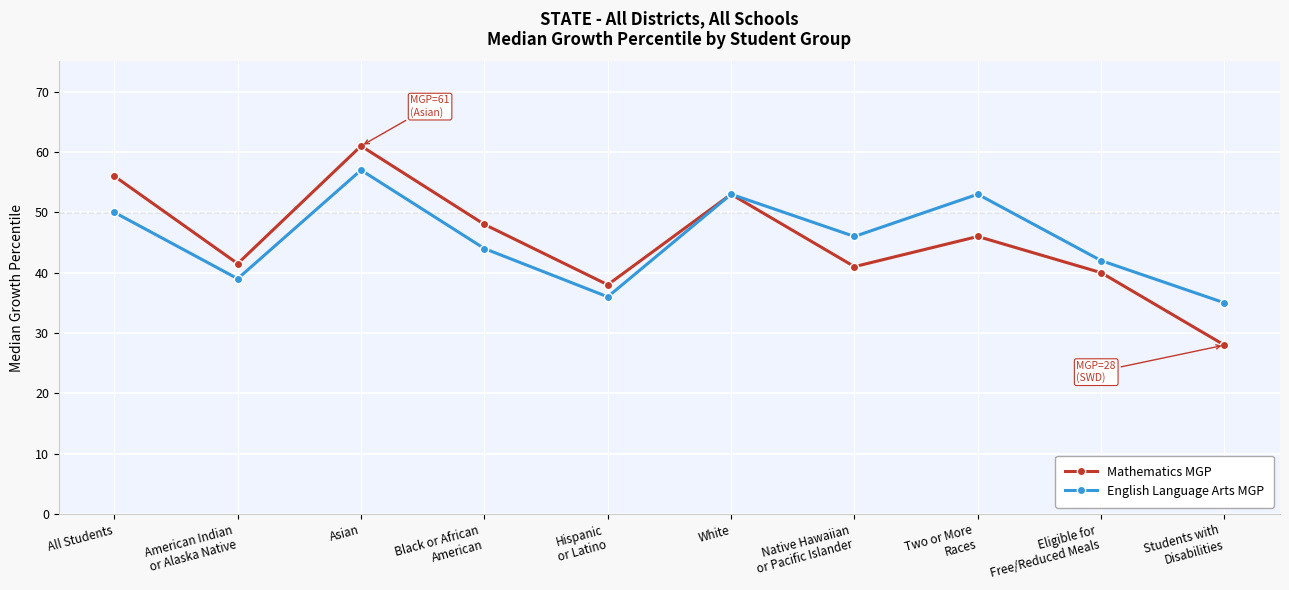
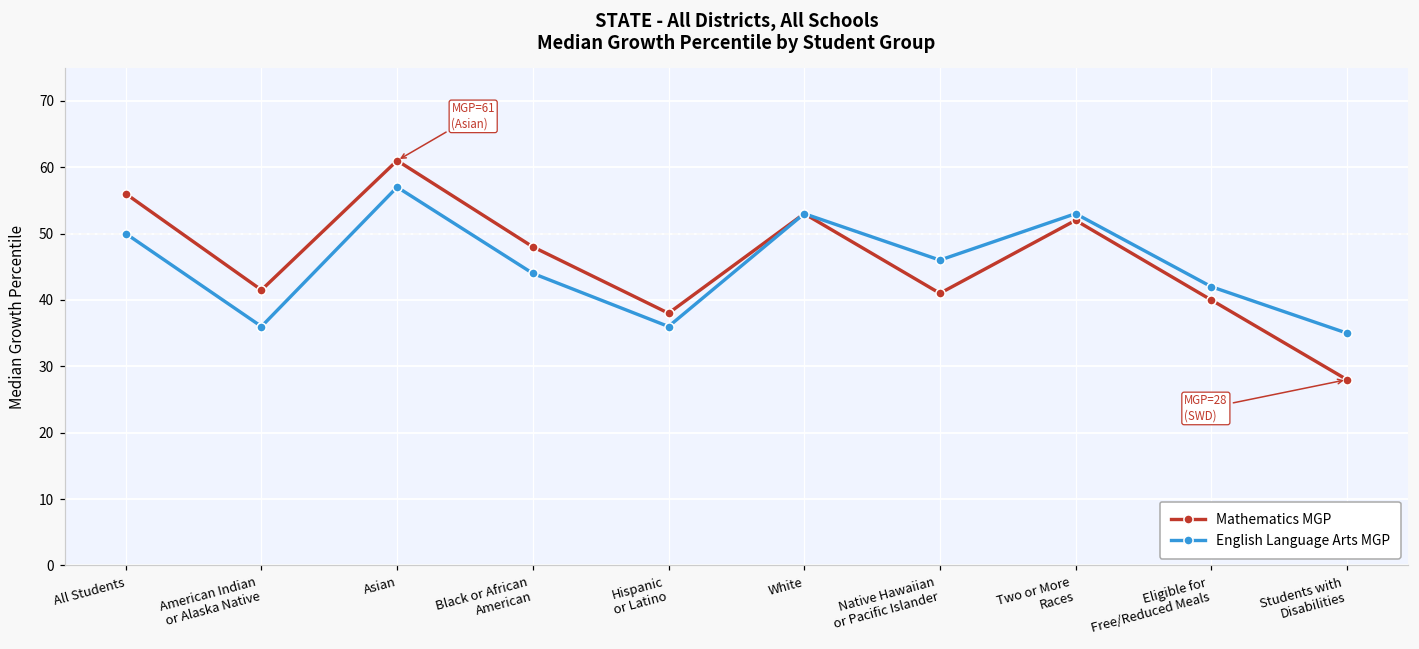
English Language Arts MGP, American Indian or Alaska Native: 39 -> 36
Mathematics MGP, Two or More Races: 46 -> 52
